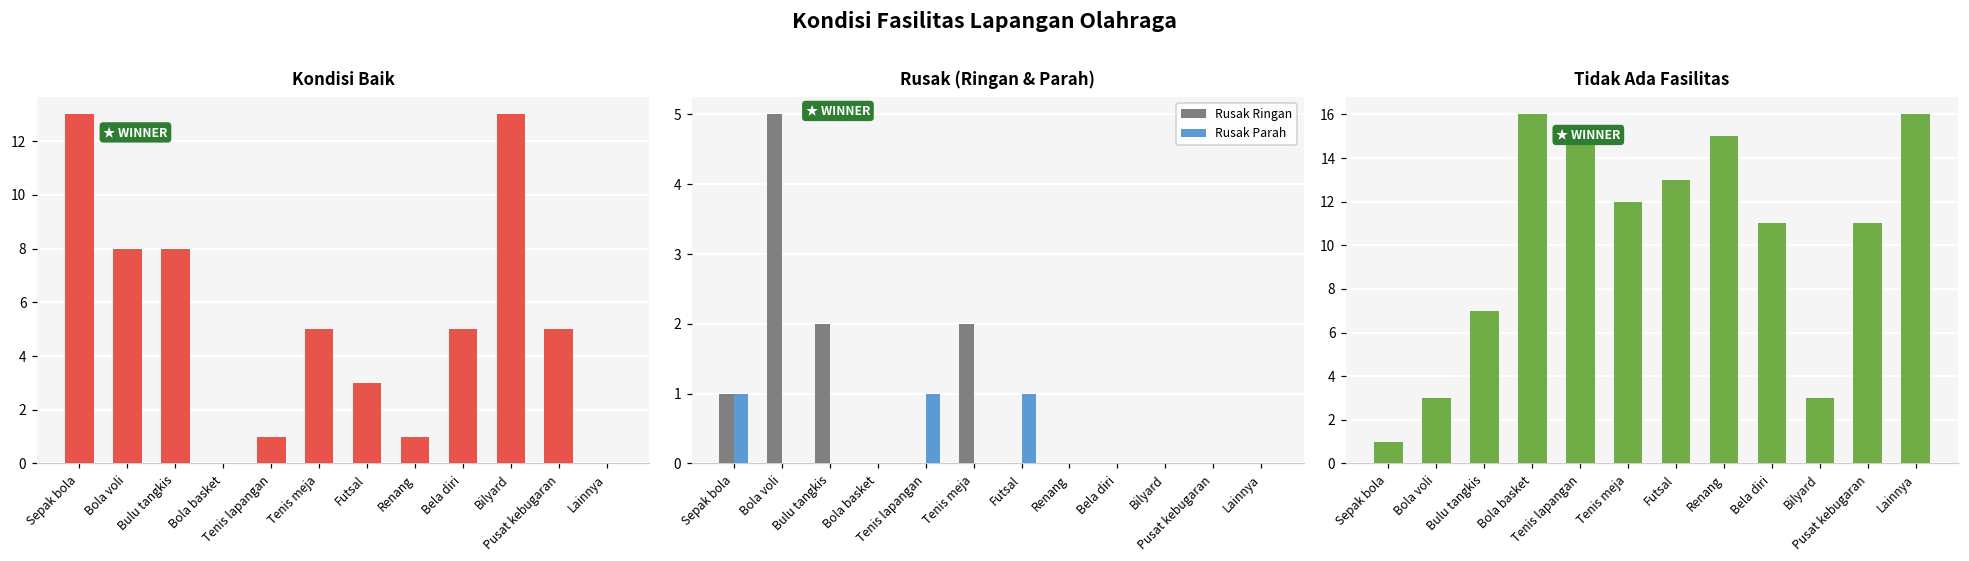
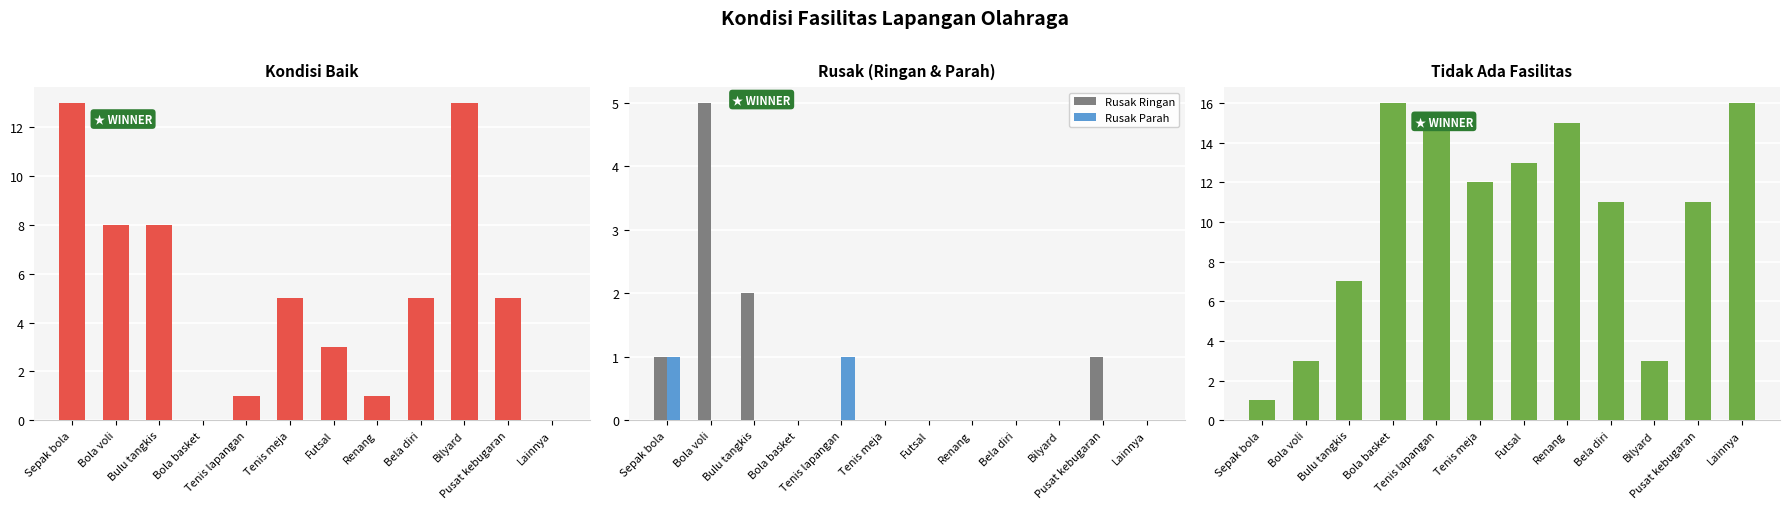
Rusak (Ringan & Parah), Rusak Ringan, Tenis meja: 2 -> 0
Rusak (Ringan & Parah), Rusak Parah, Futsal: 1 -> 0
Rusak (Ringan & Parah), Rusak Ringan, Pusat kebugaran: 0 -> 1
